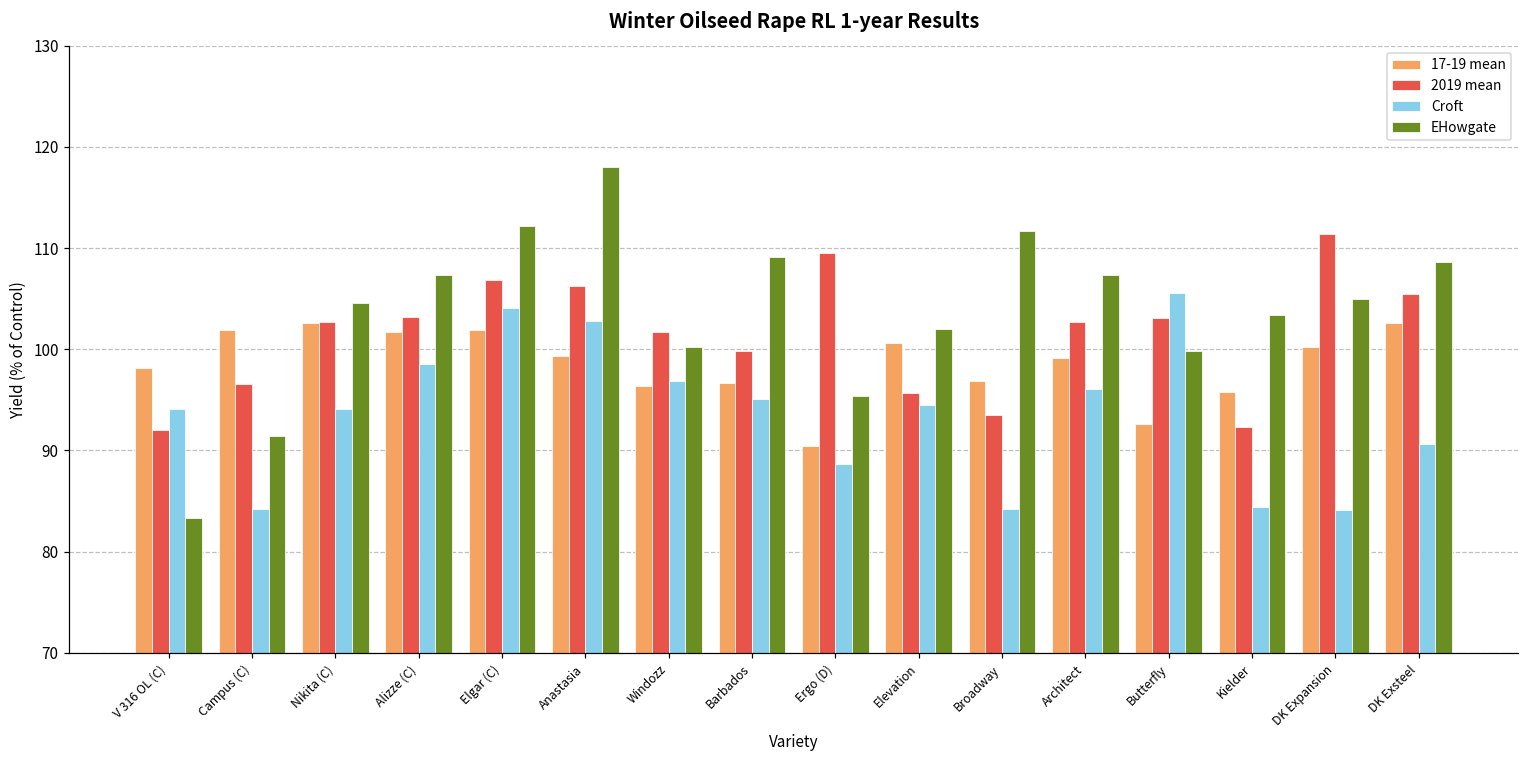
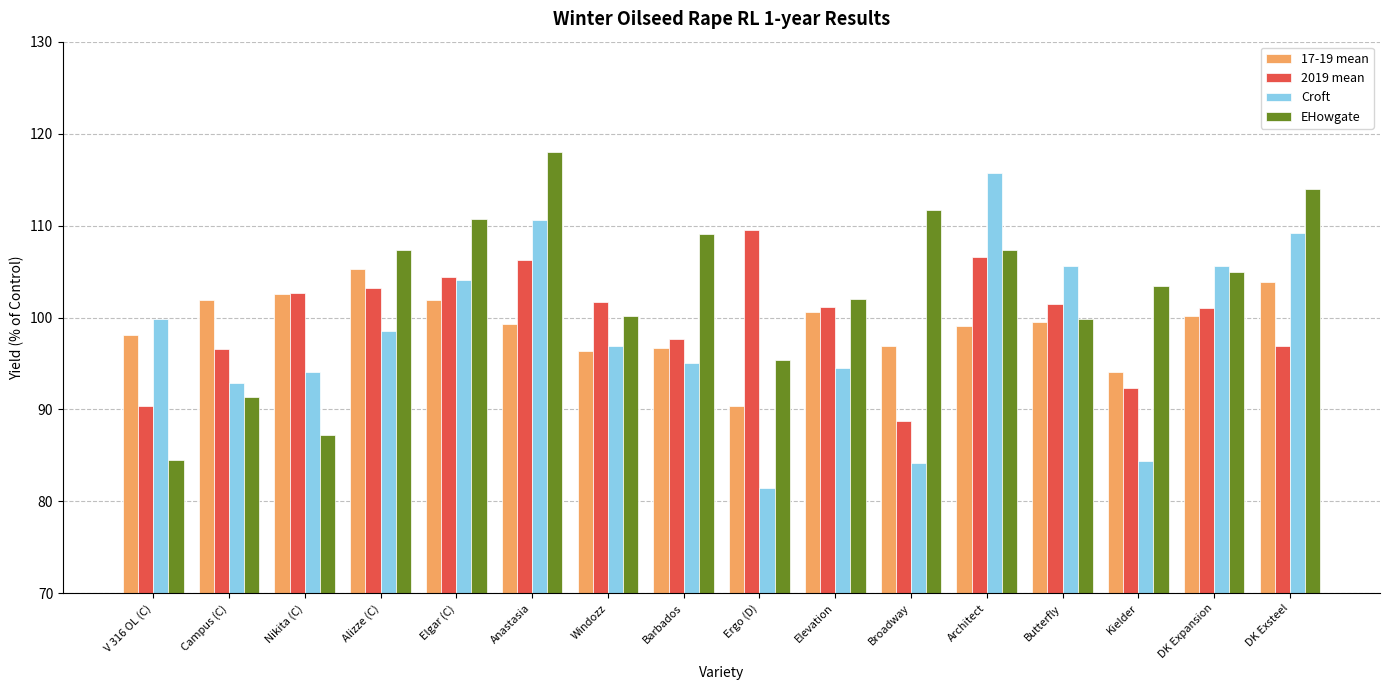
2019 mean, V 316 OL (C): 92 -> 90
Croft, V 316 OL (C): 94 -> 100
EHowgate, V 316 OL (C): 83 -> 85
Croft, Campus (C): 84 -> 93
EHowgate, Nikita (C): 105 -> 87
17-19 mean, Alizze (C): 102 -> 105
2019 mean, Elgar (C): 107 -> 104
EHowgate, Elgar (C): 112 -> 111
Croft, Anastasia: 103 -> 111
2019 mean, Barbados: 100 -> 98
Croft, Ergo (D): 89 -> 82
2019 mean, Elevation: 96 -> 101
2019 mean, Broadway: 94 -> 89
2019 mean, Architect: 103 -> 107
Croft, Architect: 96 -> 116
17-19 mean, Butterfly: 93 -> 100
2019 mean, Butterfly: 103 -> 102
17-19 mean, Kielder: 96 -> 94
2019 mean, DK Expansion: 111 -> 101
Croft, DK Expansion: 84 -> 106
17-19 mean, DK Exsteel: 103 -> 104
2019 mean, DK Exsteel: 106 -> 97
Croft, DK Exsteel: 91 -> 109
EHowgate, DK Exsteel: 109 -> 114
